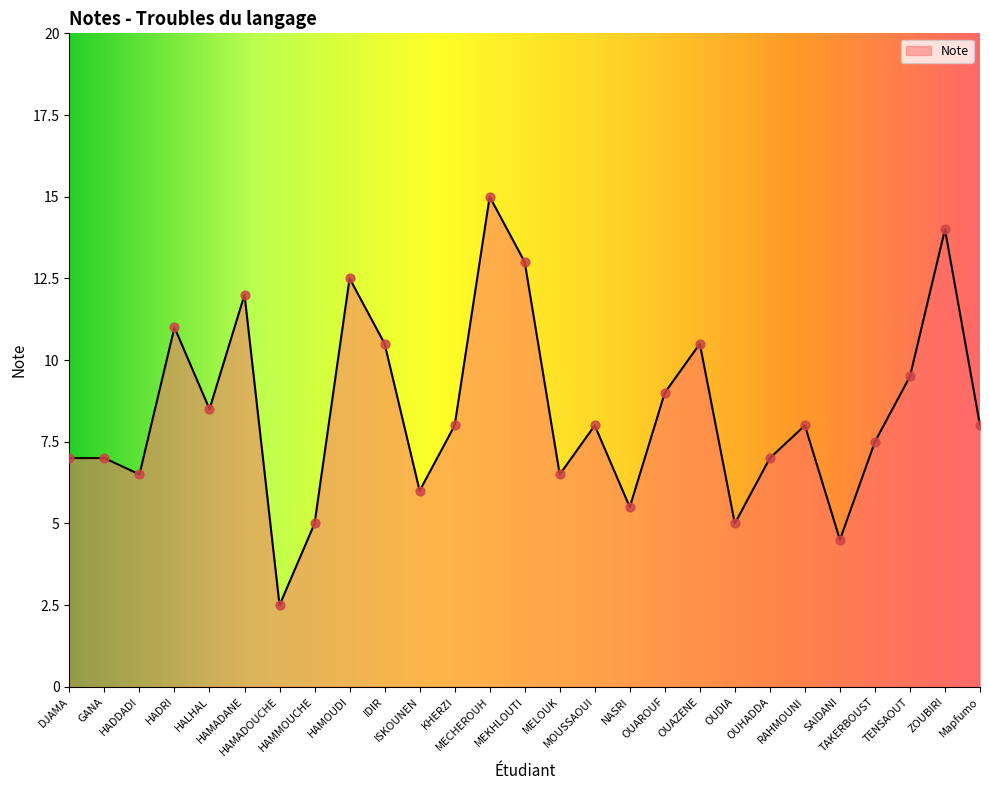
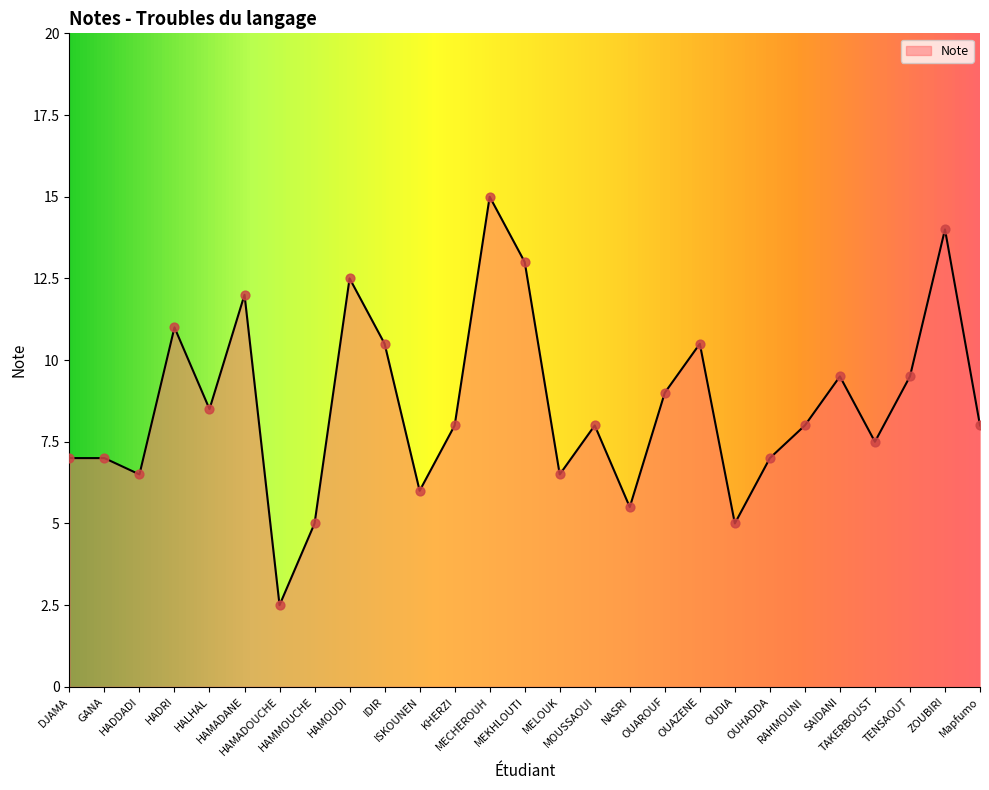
SAIDANI: 4.5 -> 9.5
